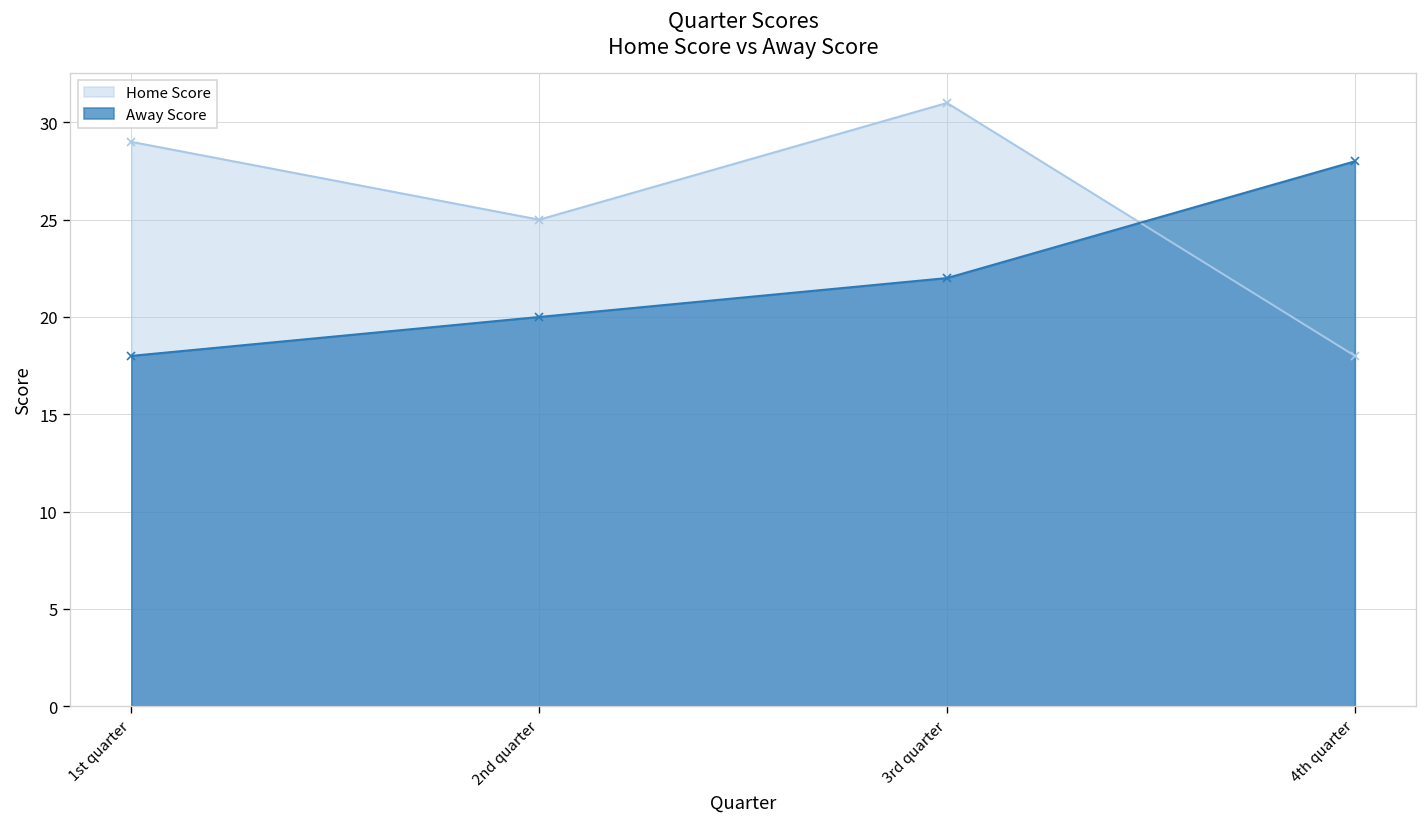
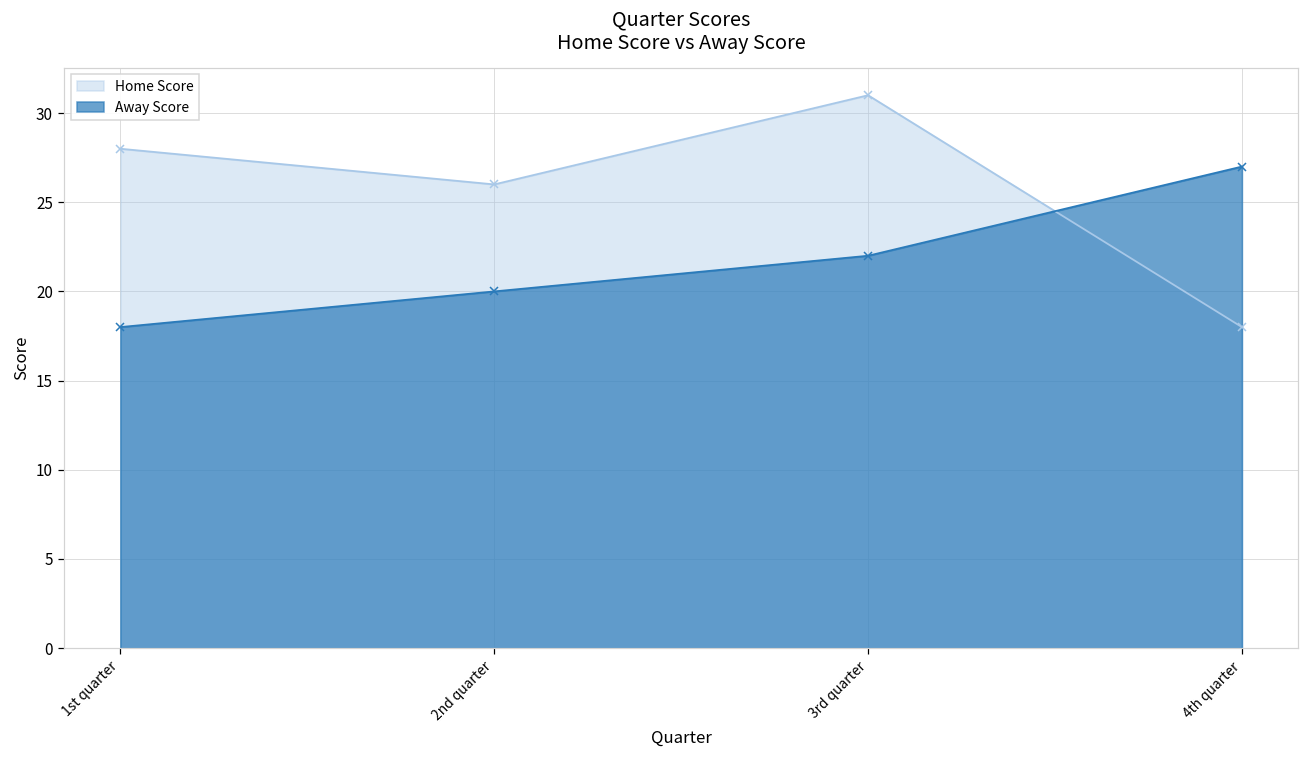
Home Score, 1st quarter: 29 -> 28
Home Score, 2nd quarter: 25 -> 26
Away Score, 4th quarter: 28 -> 27
